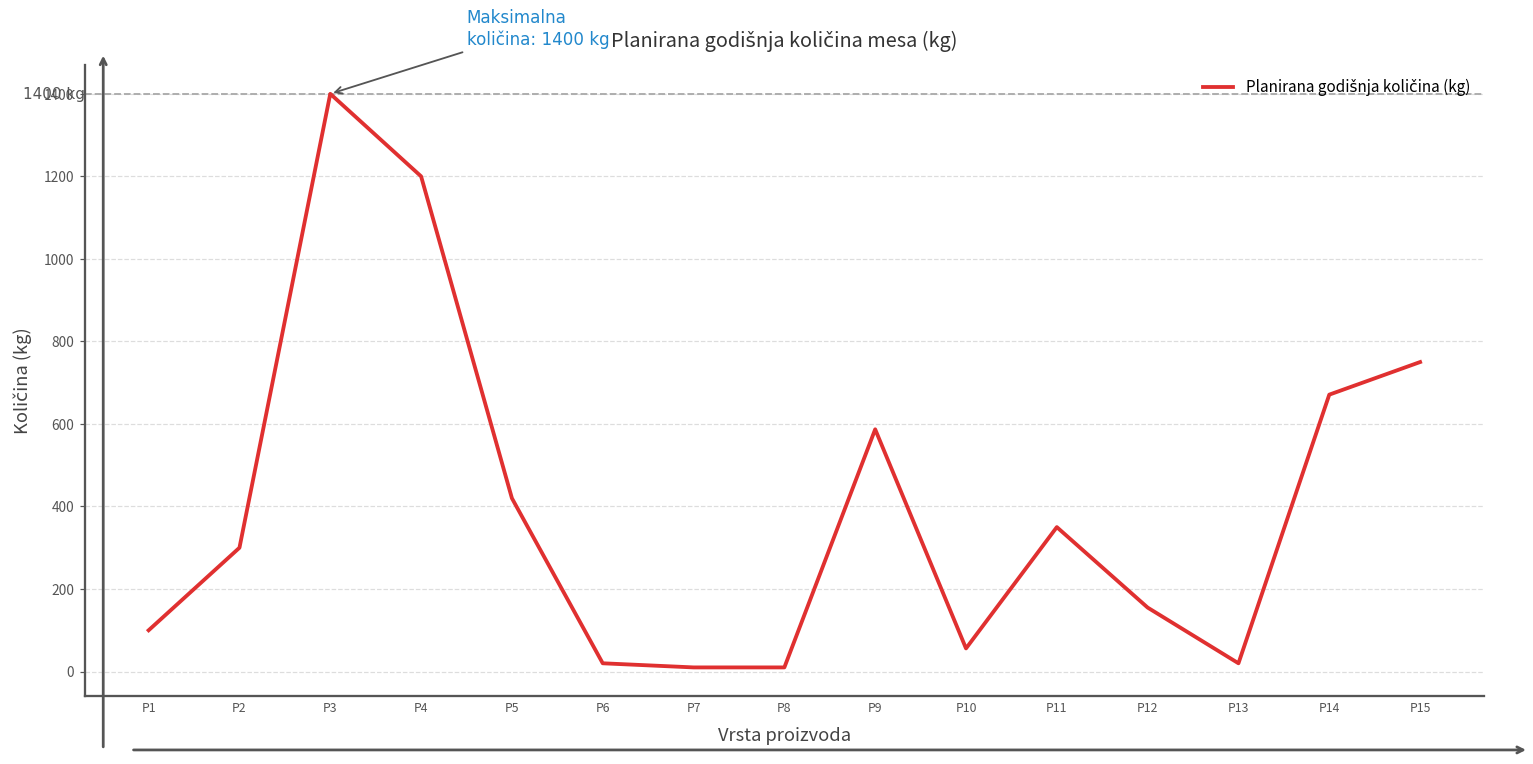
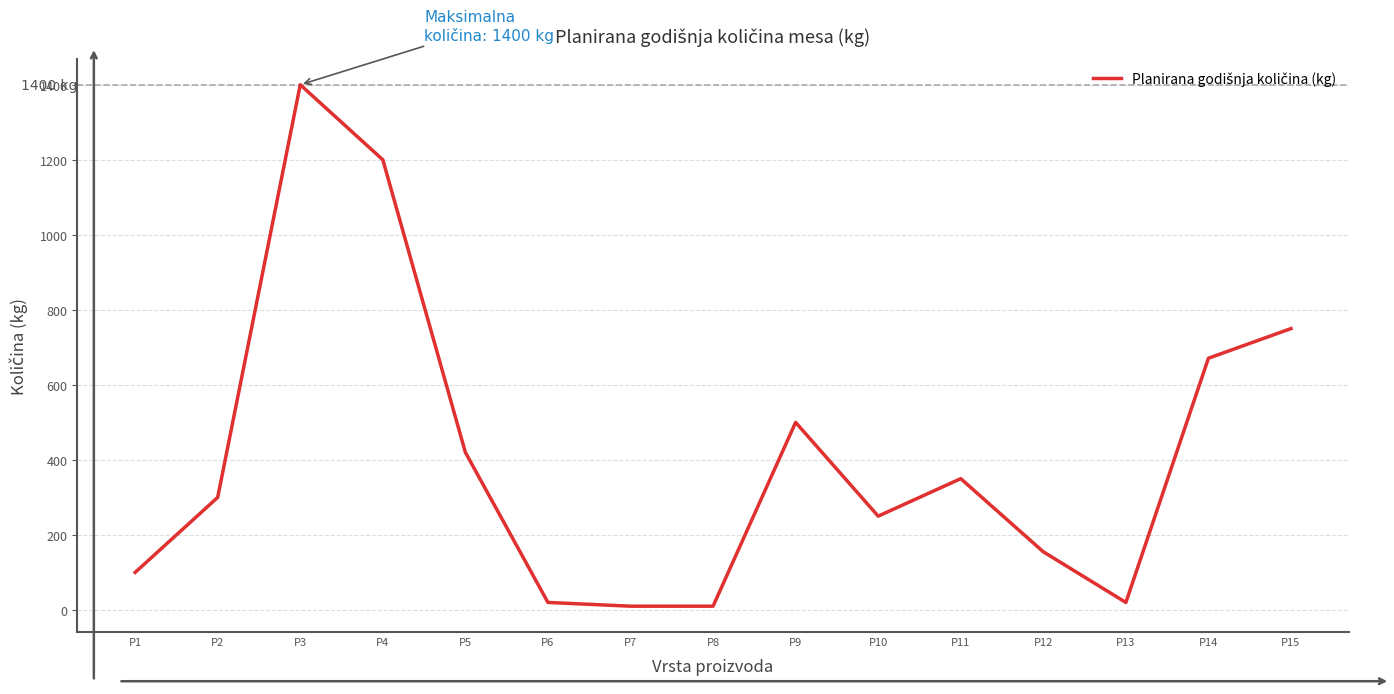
P9: 590 -> 500
P10: 60 -> 250
